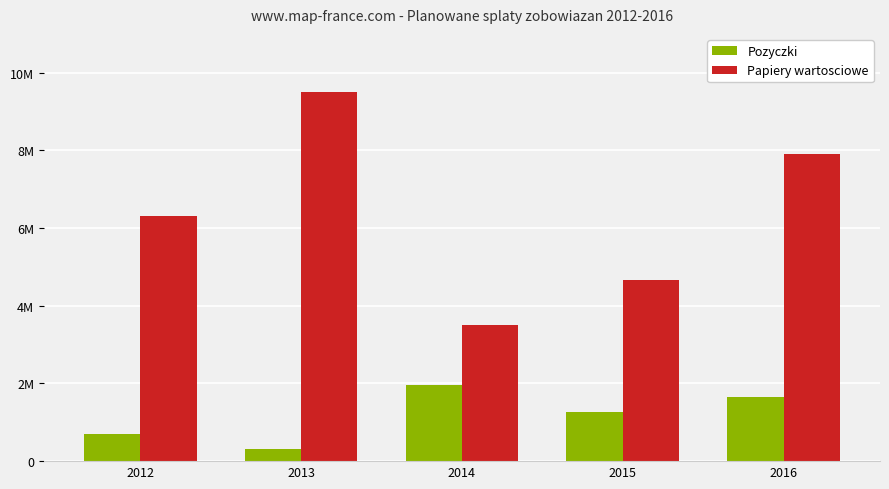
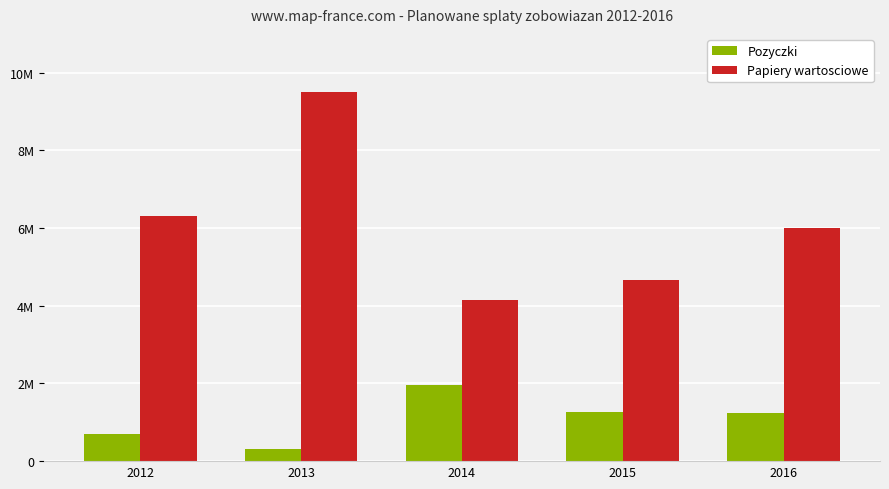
Papiery wartosciowe, 2014: 3500000 -> 4100000
Pozyczki, 2016: 1600000 -> 1200000
Papiery wartosciowe, 2016: 7900000 -> 6000000
